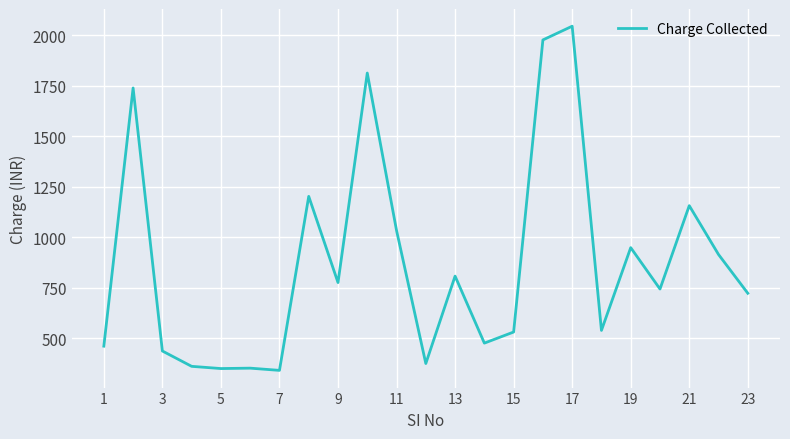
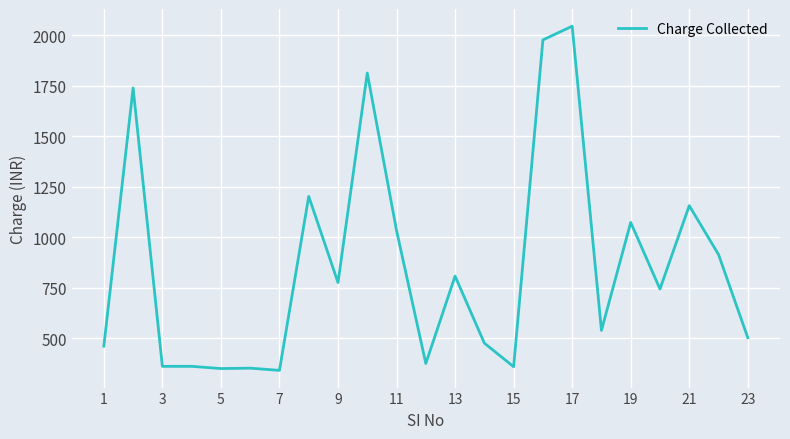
3: 440 -> 360
15: 530 -> 360
19: 950 -> 1070
23: 720 -> 500
